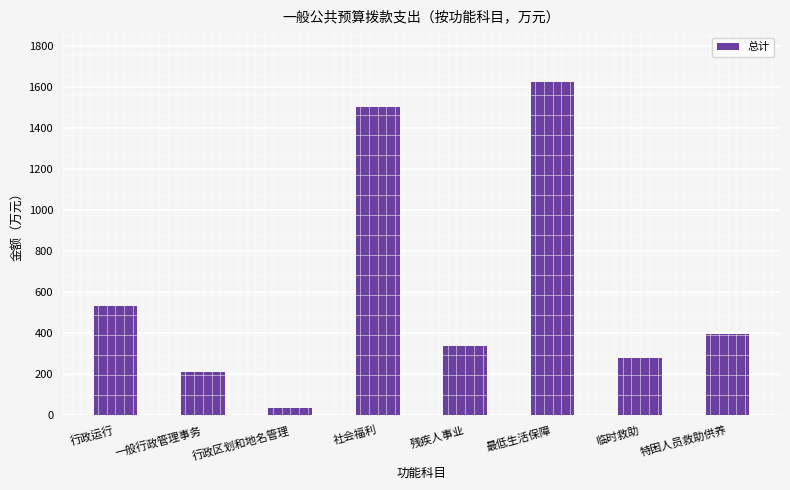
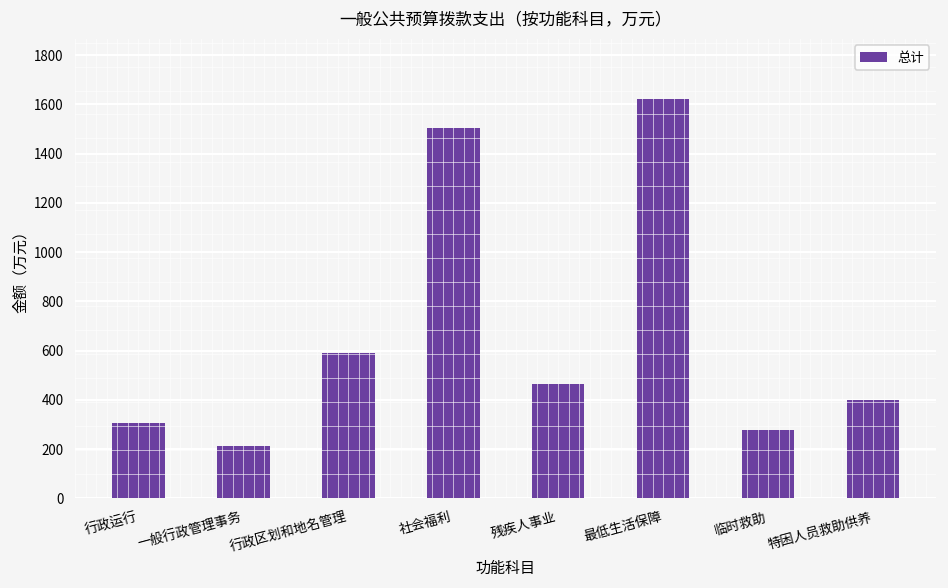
行政运行: 530 -> 310
行政区划和地名管理: 40 -> 590
残疾人事业: 340 -> 460
